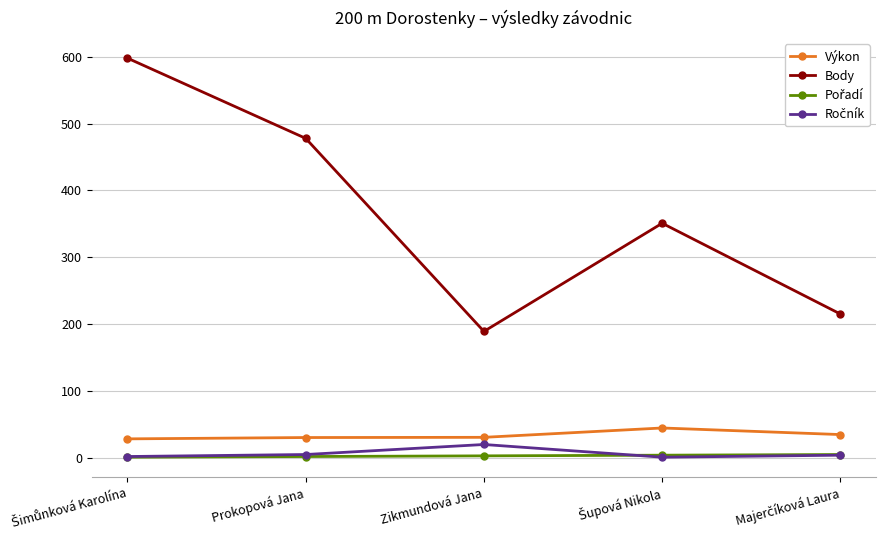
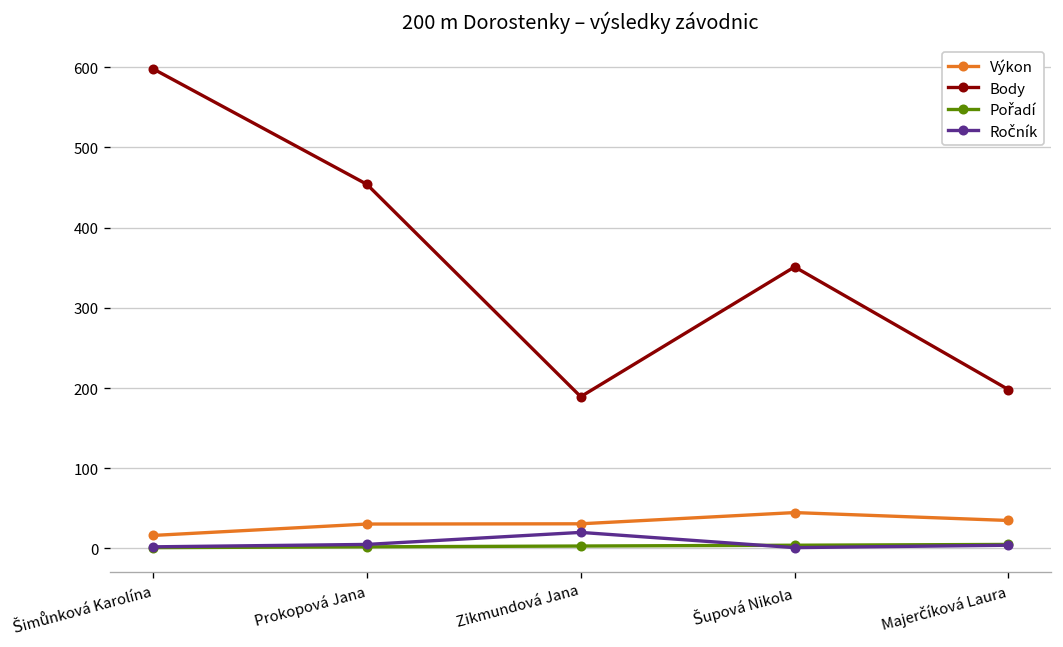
Výkon, Šimůnková Karolína: 30 -> 20
Body, Prokopová Jana: 480 -> 450
Body, Majerčíková Laura: 220 -> 200
